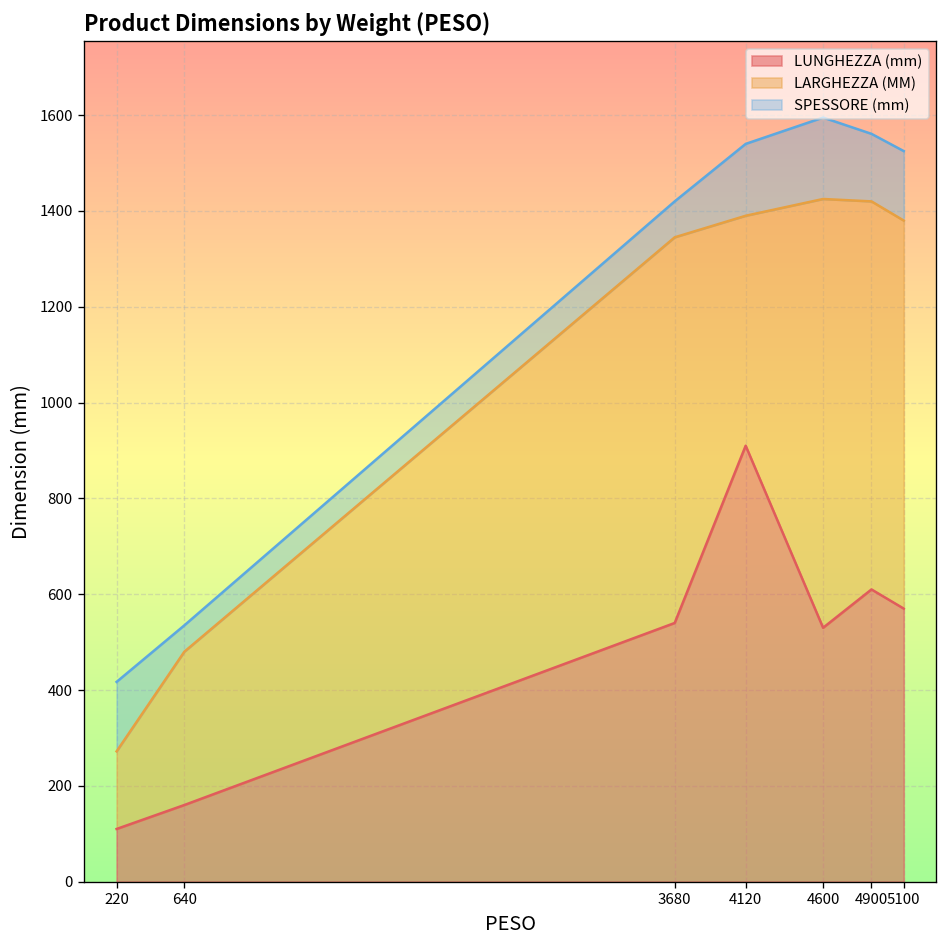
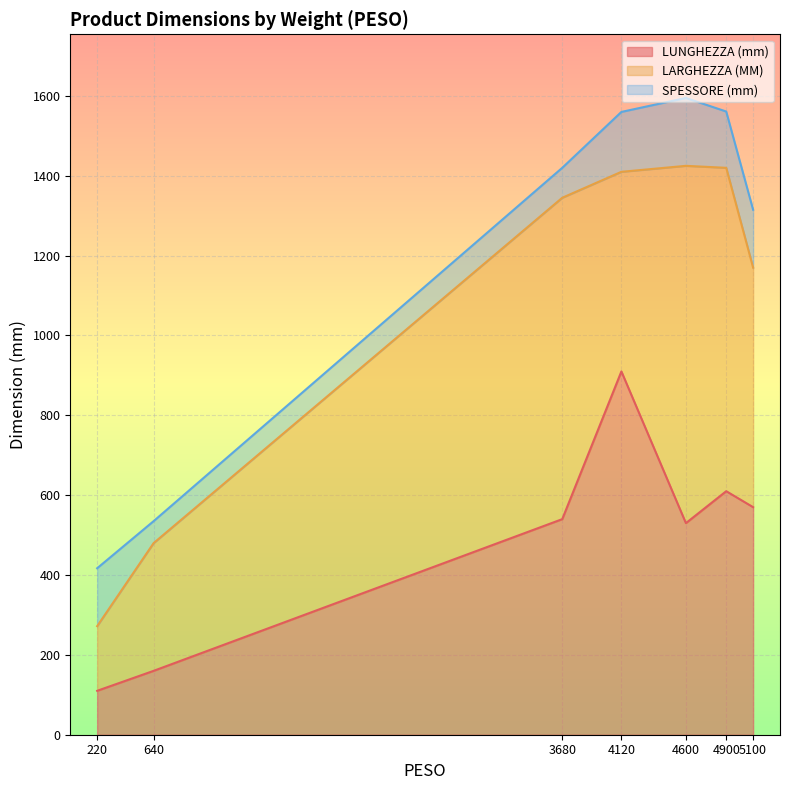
LARGHEZZA (MM), 4120: 480 -> 500
LARGHEZZA (MM), 5100: 810 -> 600
